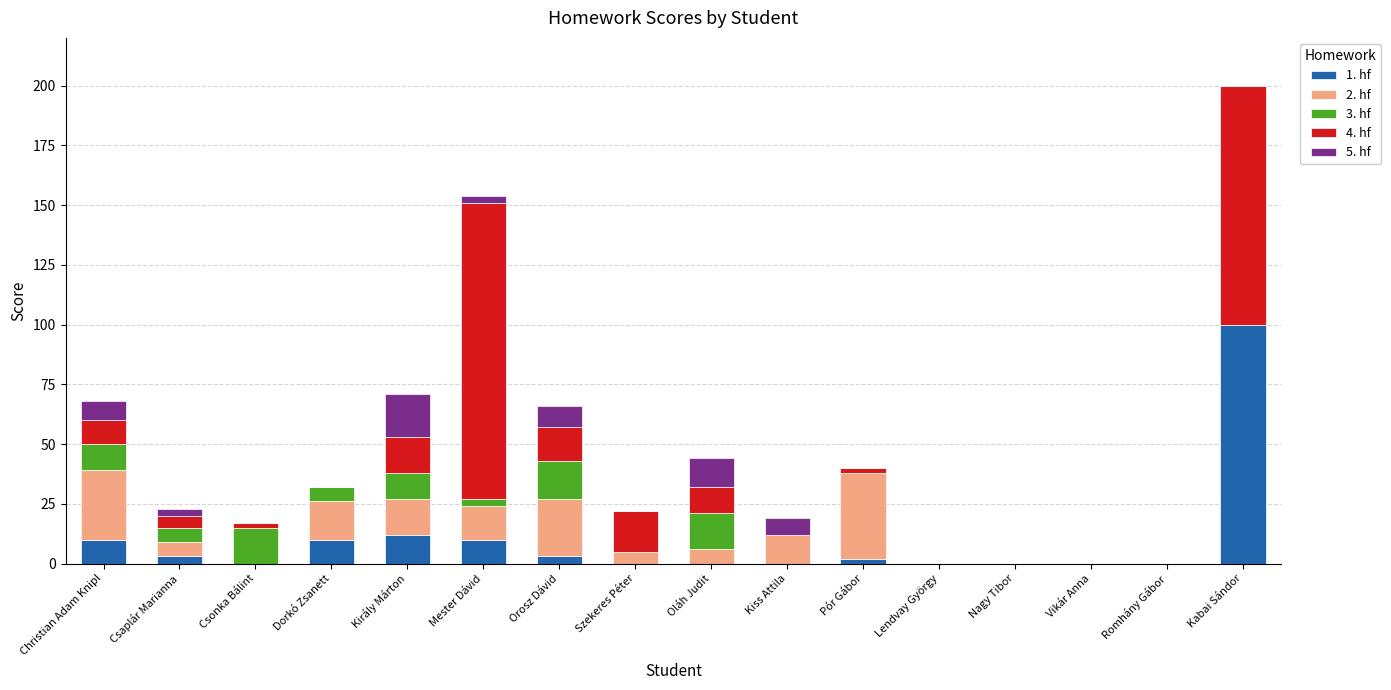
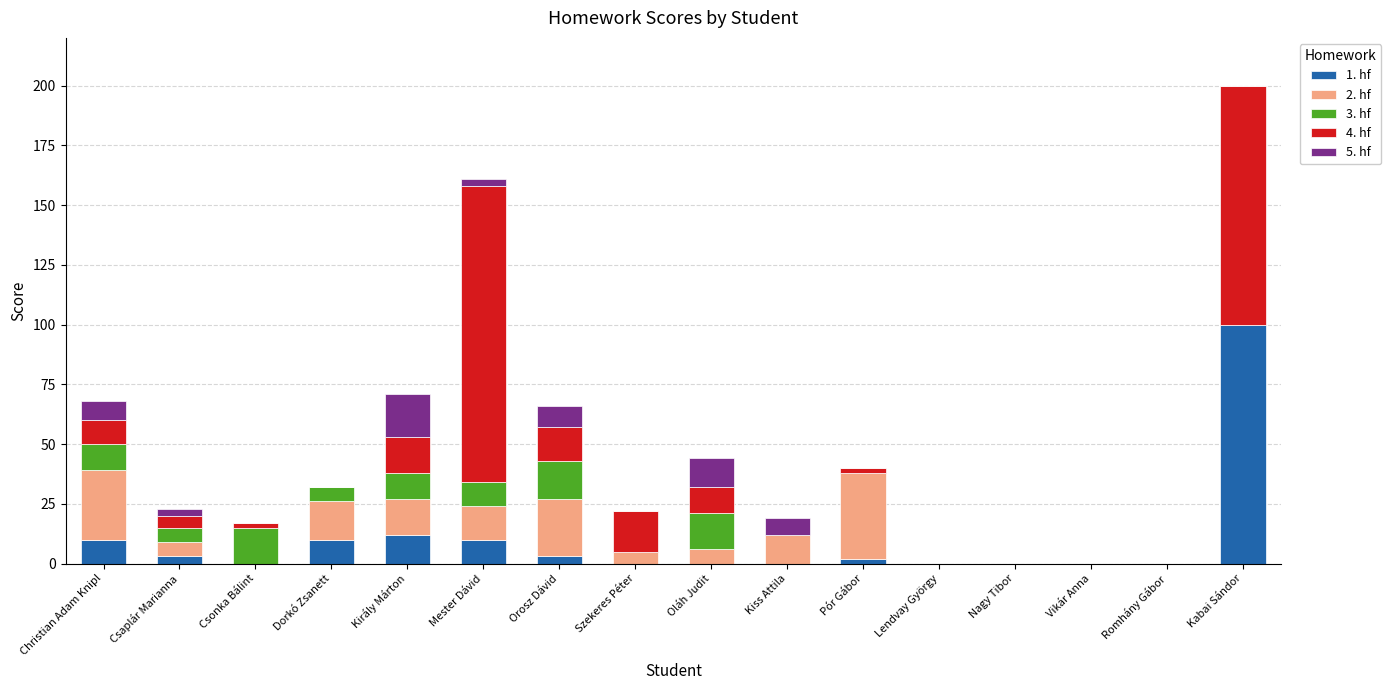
3. hf, Mester Dávid: 3 -> 10
